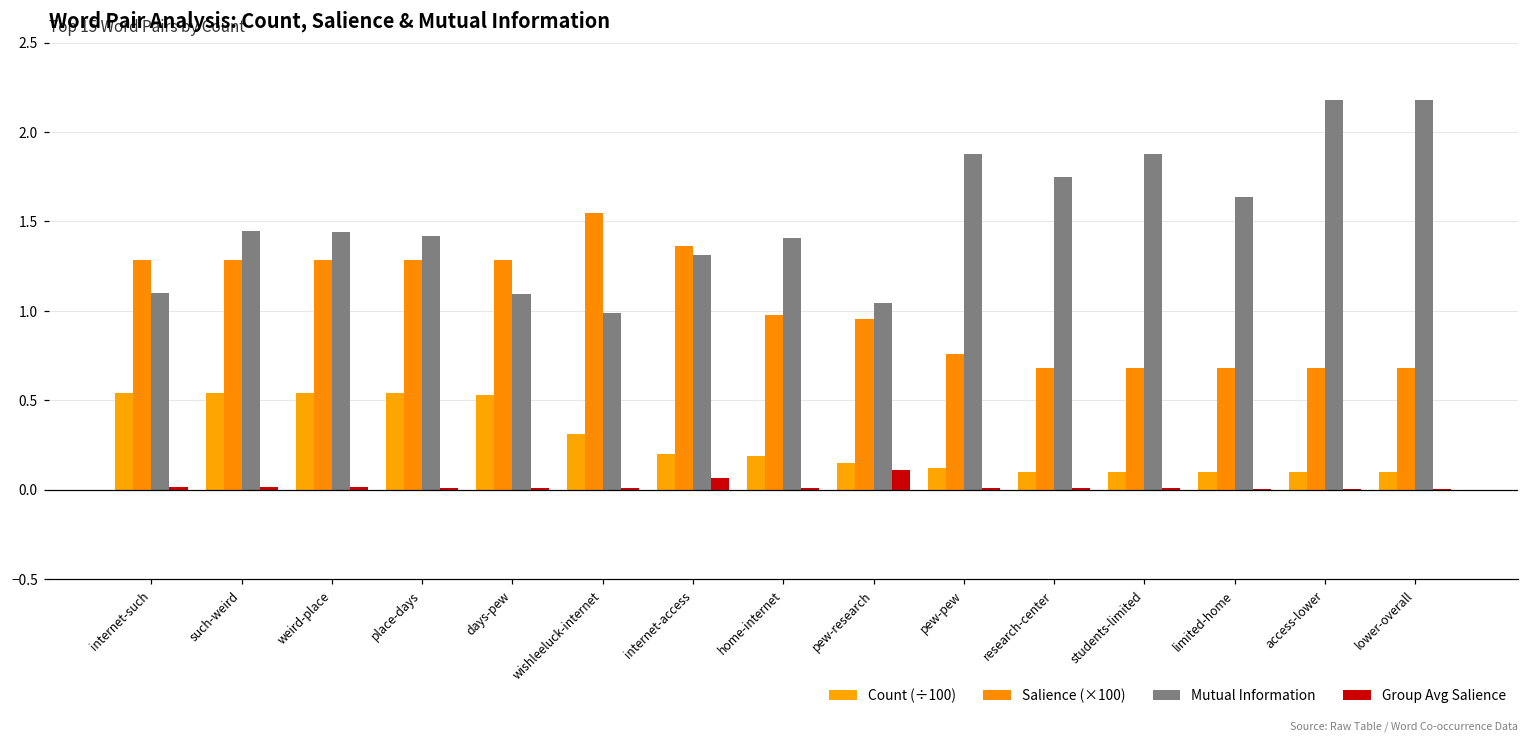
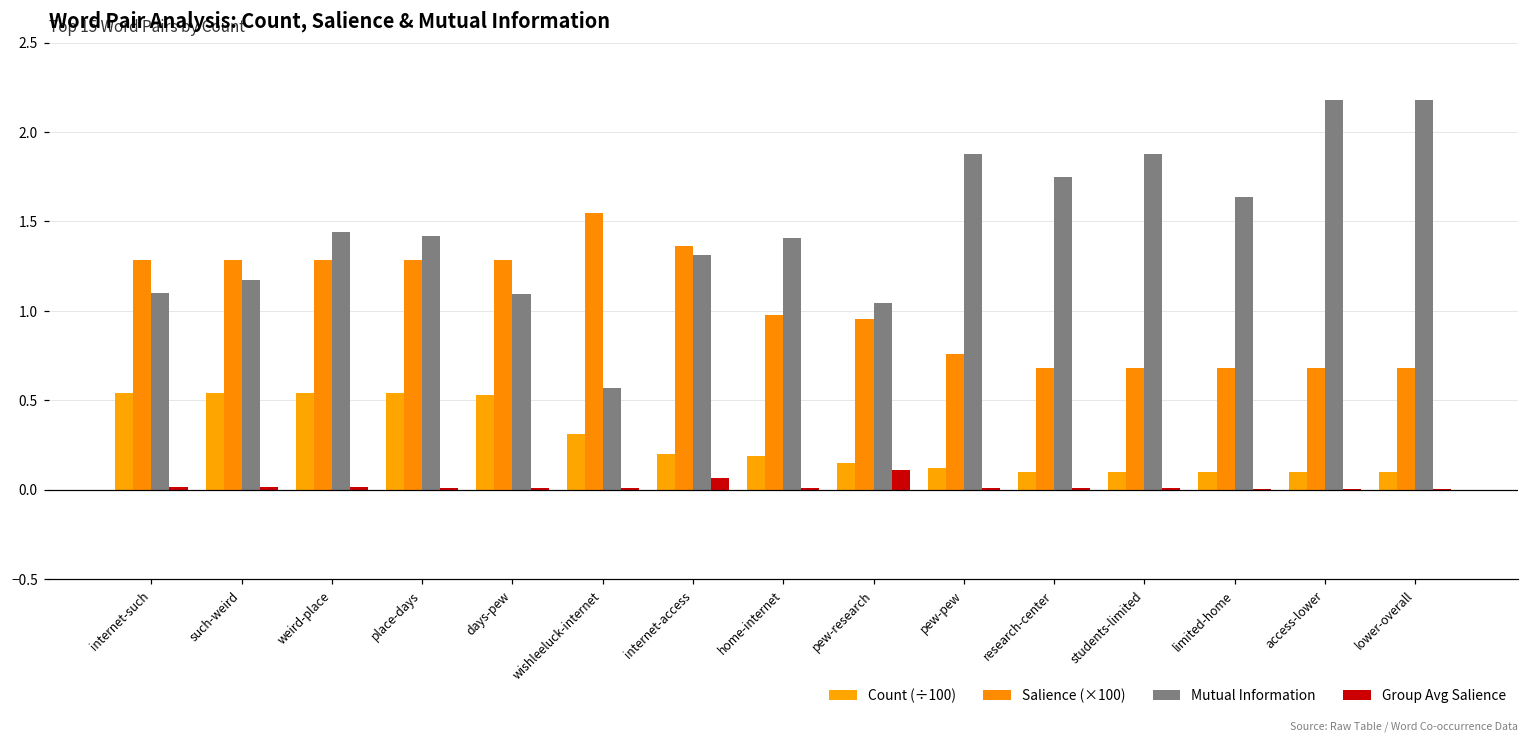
Mutual Information, such-weird: 1.45 -> 1.17
Mutual Information, wishleeluck-internet: 0.99 -> 0.57
